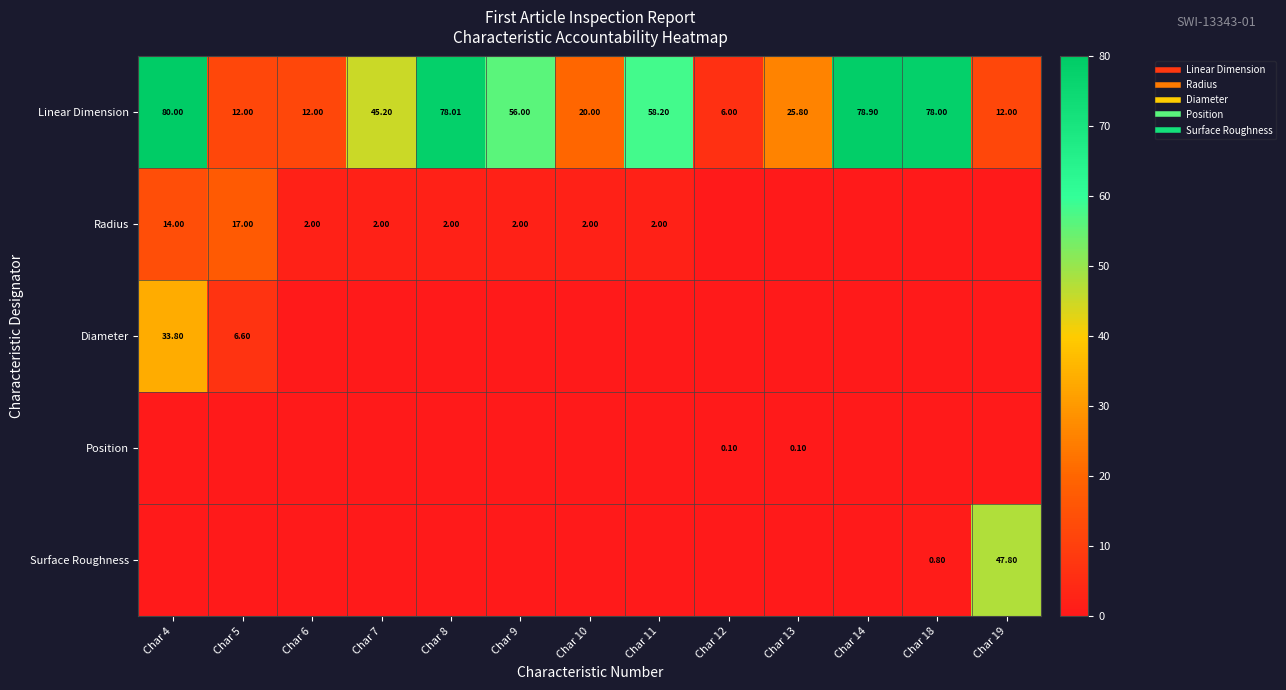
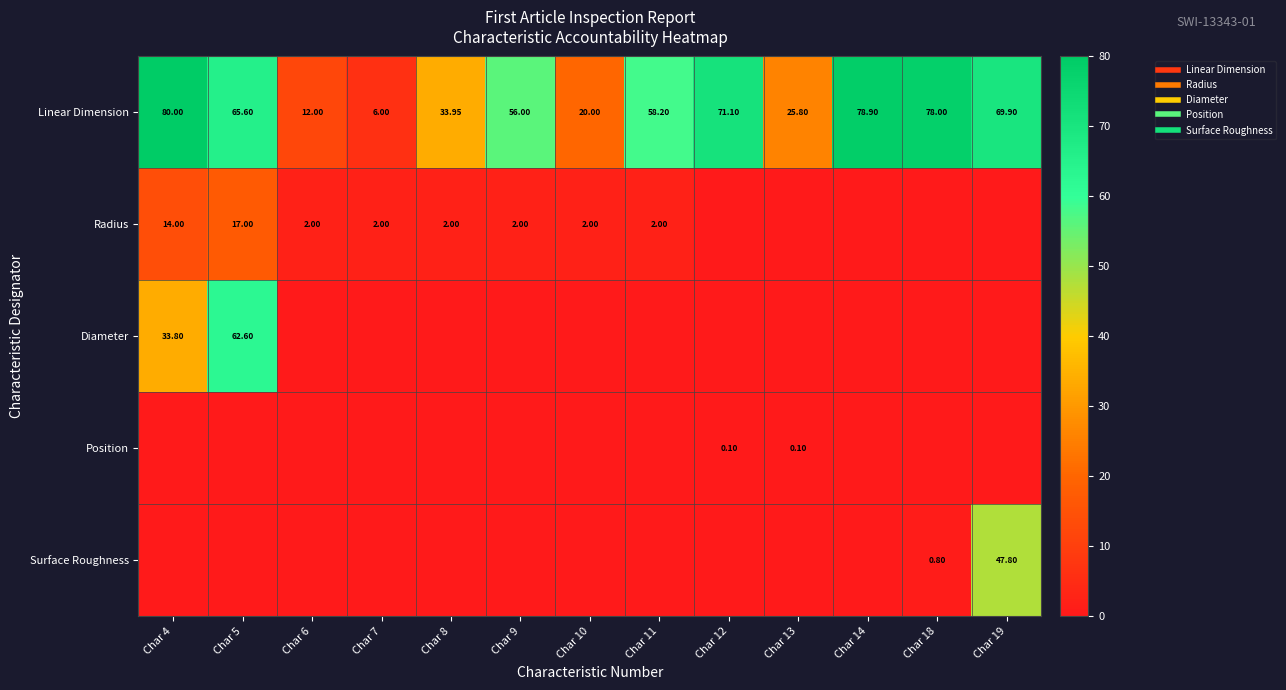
Linear Dimension, Char 5: 12.00 -> 65.60
Linear Dimension, Char 7: 45.20 -> 6.00
Linear Dimension, Char 8: 78.01 -> 33.95
Linear Dimension, Char 12: 6.00 -> 71.10
Linear Dimension, Char 19: 12.00 -> 69.90
Diameter, Char 5: 6.60 -> 62.60
